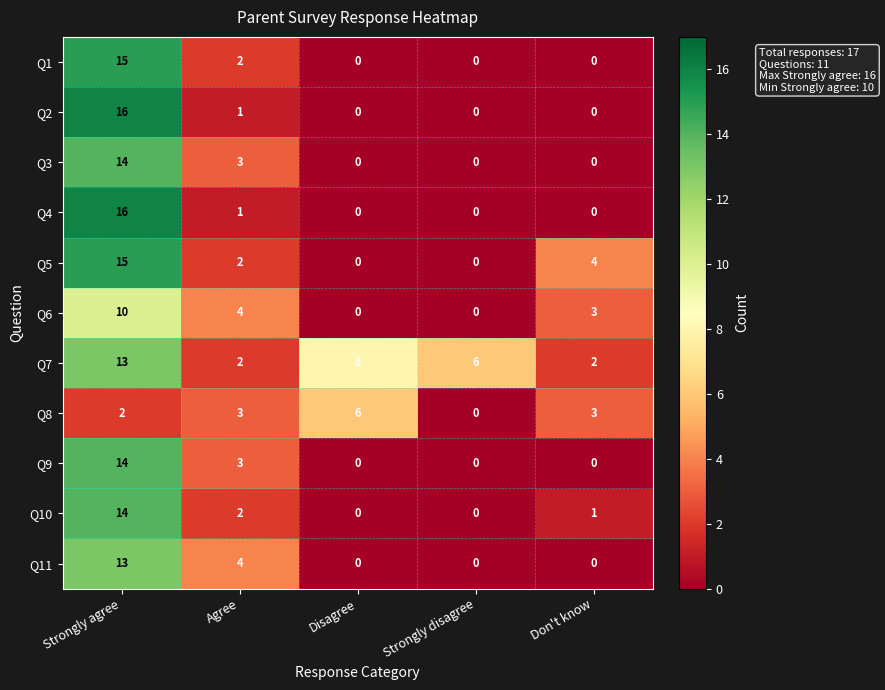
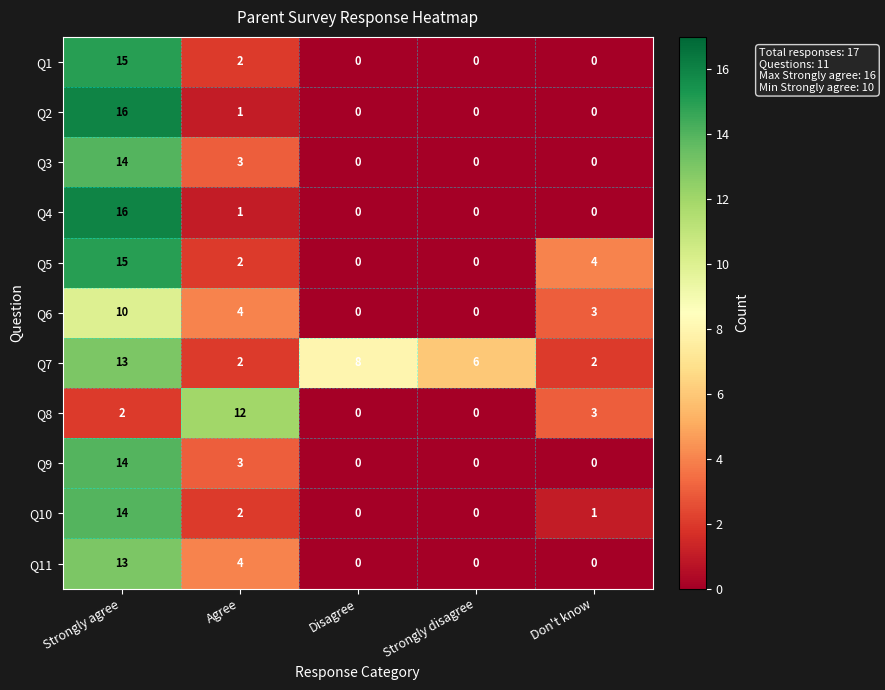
Q8, Agree: 3 -> 12
Q8, Disagree: 6 -> 0
